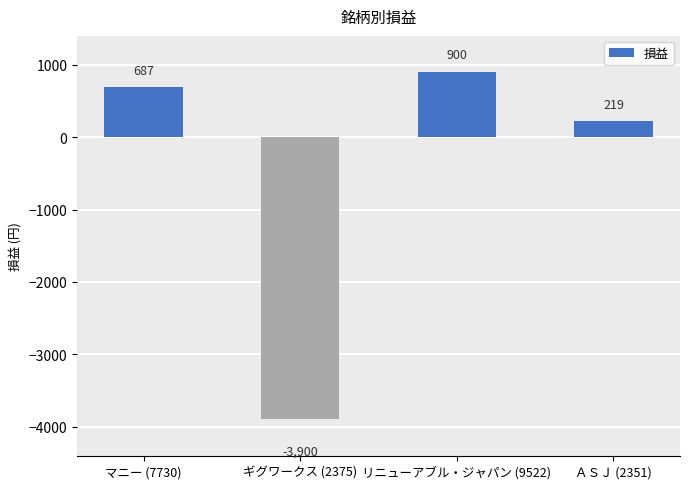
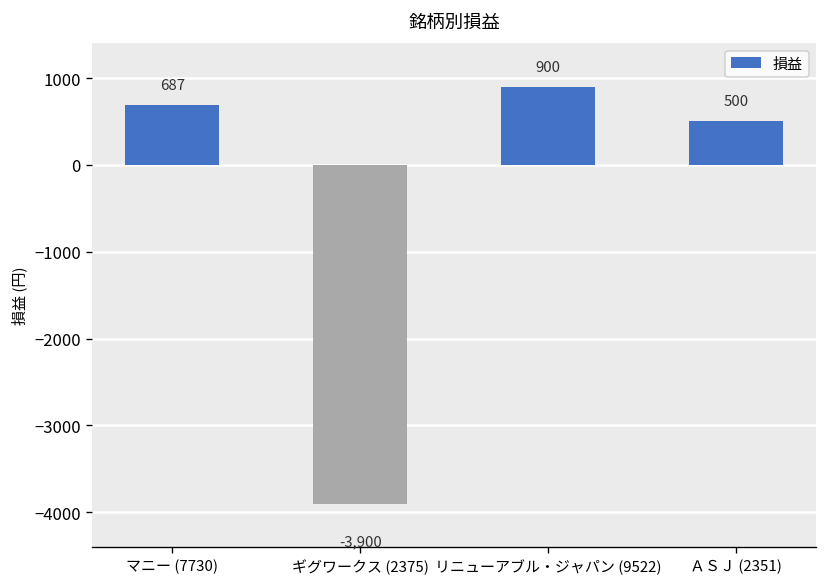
ＡＳＪ (2351): 219 -> 500
